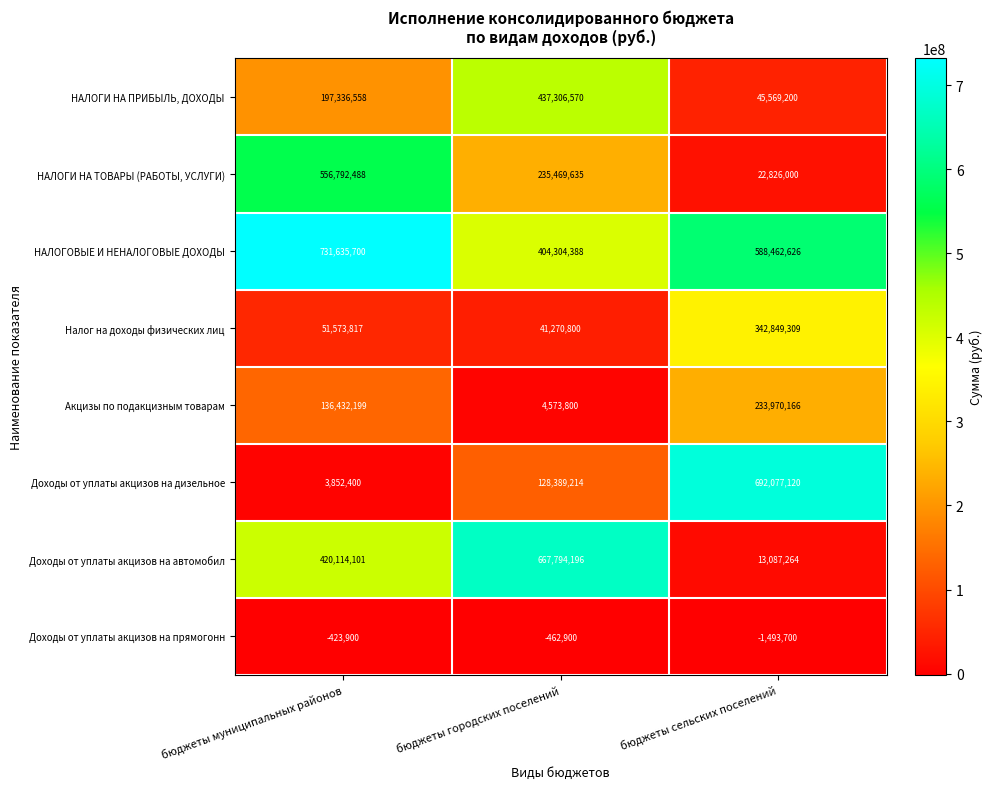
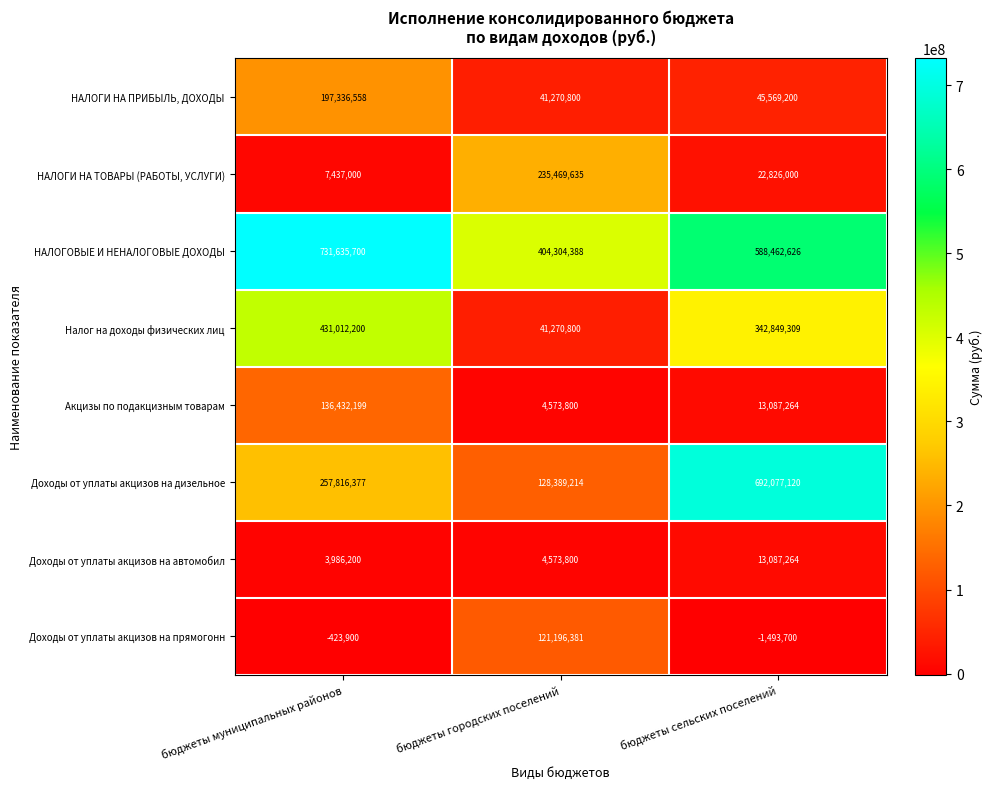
НАЛОГИ НА ПРИБЫЛЬ, ДОХОДЫ, бюджеты городских поселений: 437,306,570 -> 41,270,800
НАЛОГИ НА ТОВАРЫ (РАБОТЫ, УСЛУГИ), бюджеты муниципальных районов: 556,792,488 -> 7,437,000
Налог на доходы физических лиц, бюджеты муниципальных районов: 51,573,817 -> 431,012,200
Акцизы по подакцизным товарам, бюджеты сельских поселений: 233,970,166 -> 13,087,264
Доходы от уплаты акцизов на дизельное, бюджеты муниципальных районов: 3,852,400 -> 257,816,377
Доходы от уплаты акцизов на автомобил, бюджеты муниципальных районов: 420,114,101 -> 3,986,200
Доходы от уплаты акцизов на автомобил, бюджеты городских поселений: 667,794,196 -> 4,573,800
Доходы от уплаты акцизов на прямогонн, бюджеты городских поселений: -462,900 -> 121,196,381
